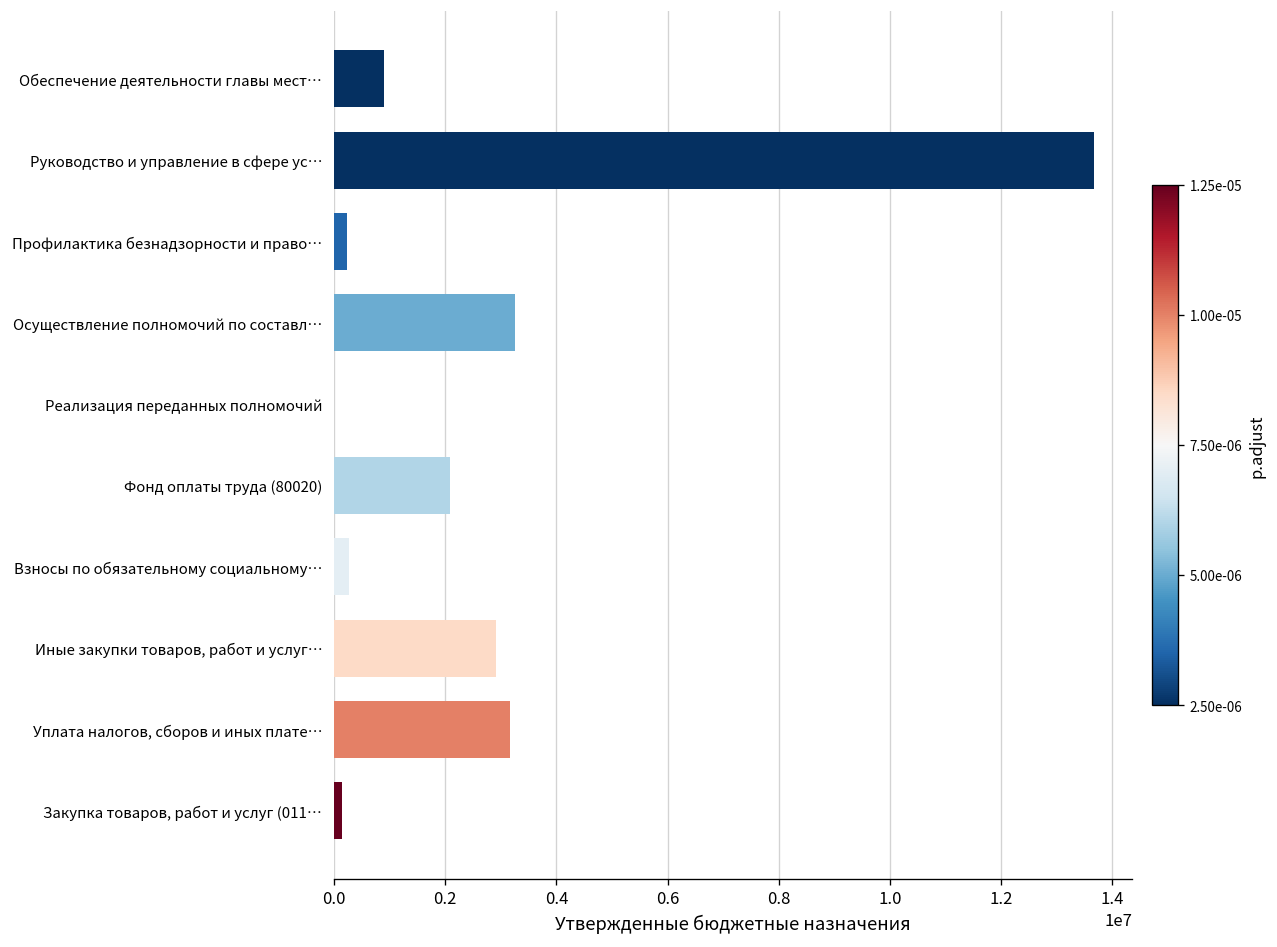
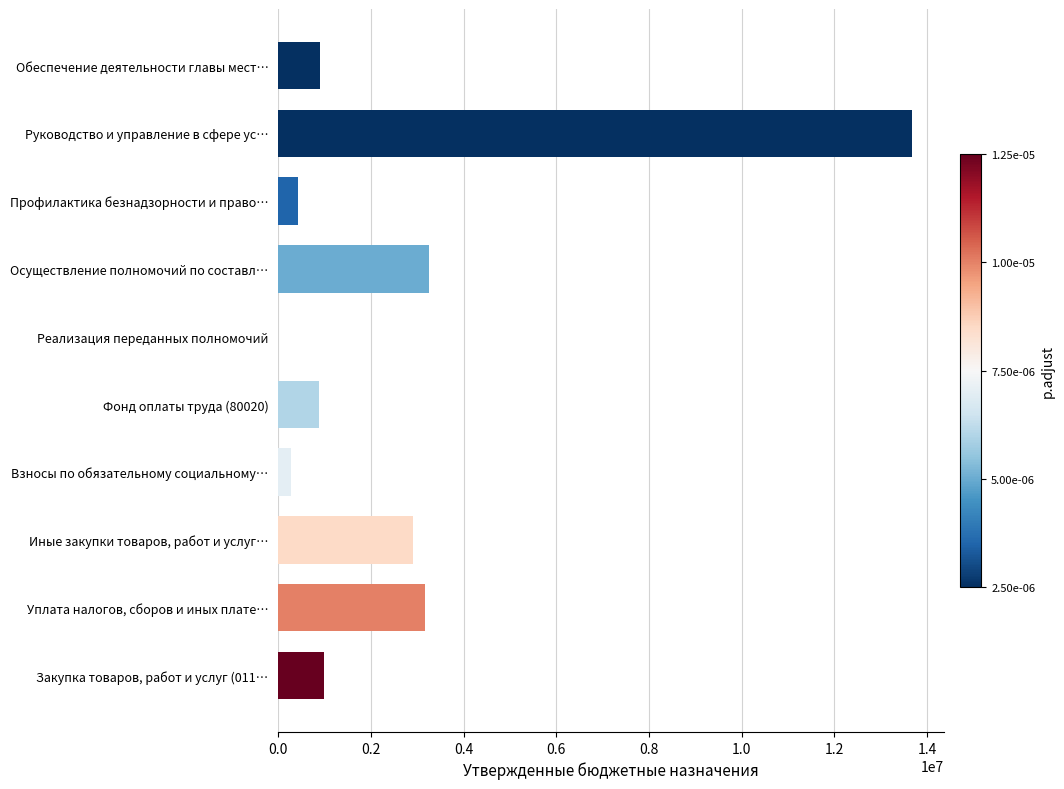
Профилактика безнадзорности и право…: 200000 -> 400000
Фонд оплаты труда (80020): 2100000 -> 900000
Закупка товаров, работ и услуг (011…: 200000 -> 1000000
